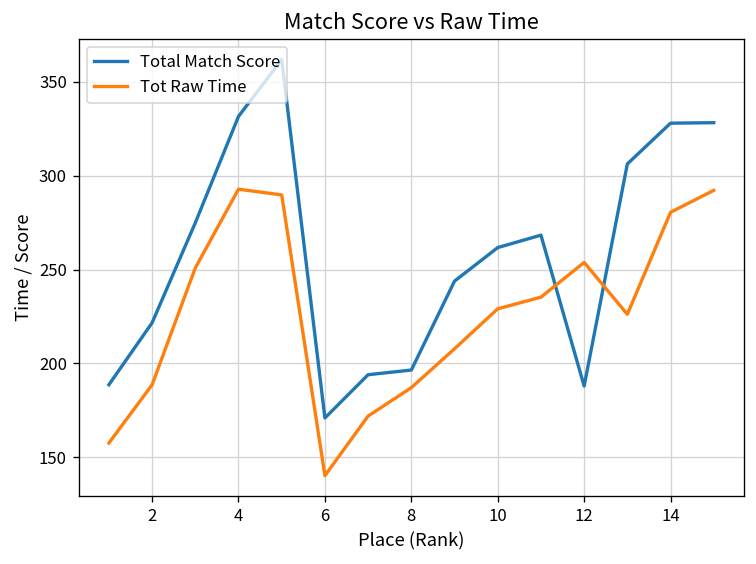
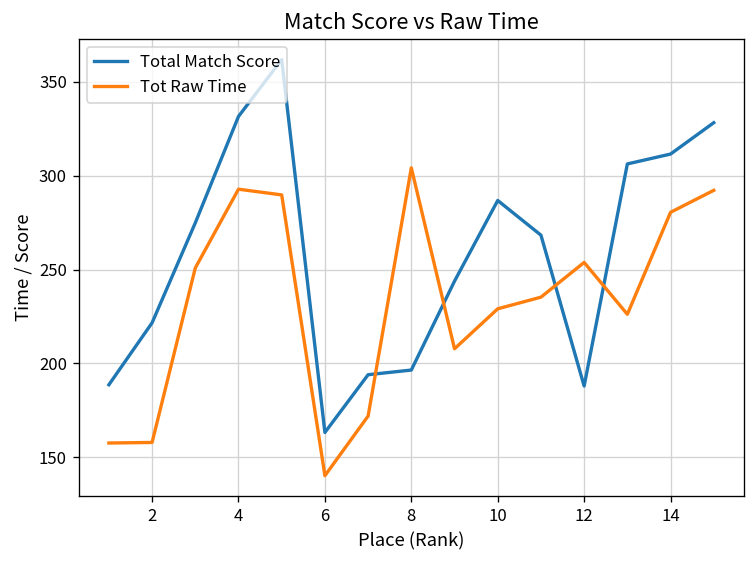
Tot Raw Time, 2: 189 -> 158
Total Match Score, 6: 171 -> 163
Tot Raw Time, 8: 187 -> 304
Total Match Score, 10: 262 -> 287
Total Match Score, 14: 328 -> 311
